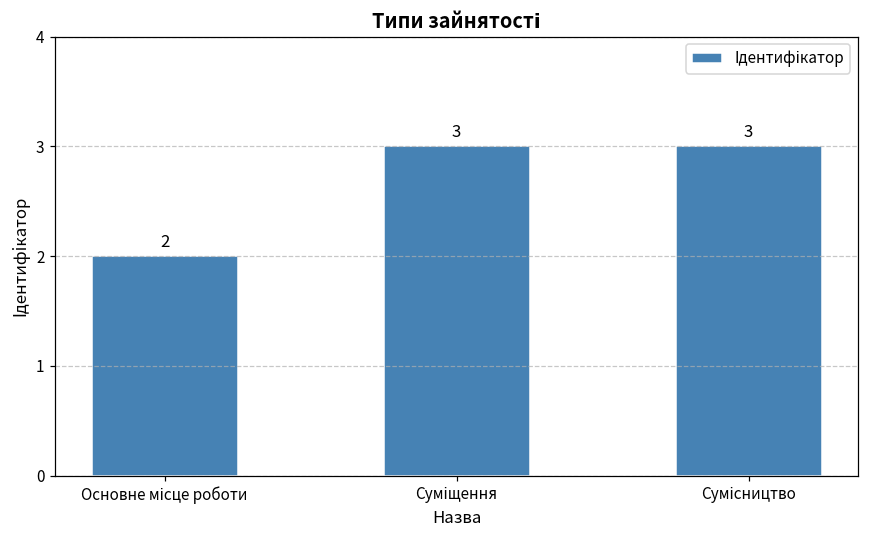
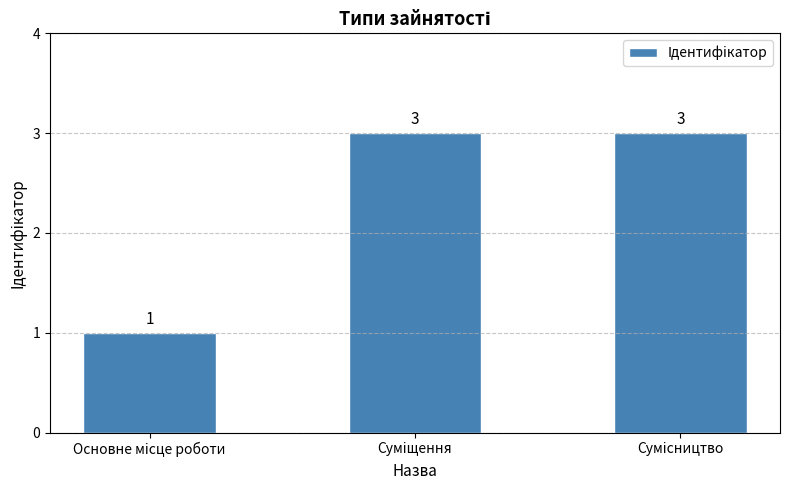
Основне місце роботи: 2 -> 1
